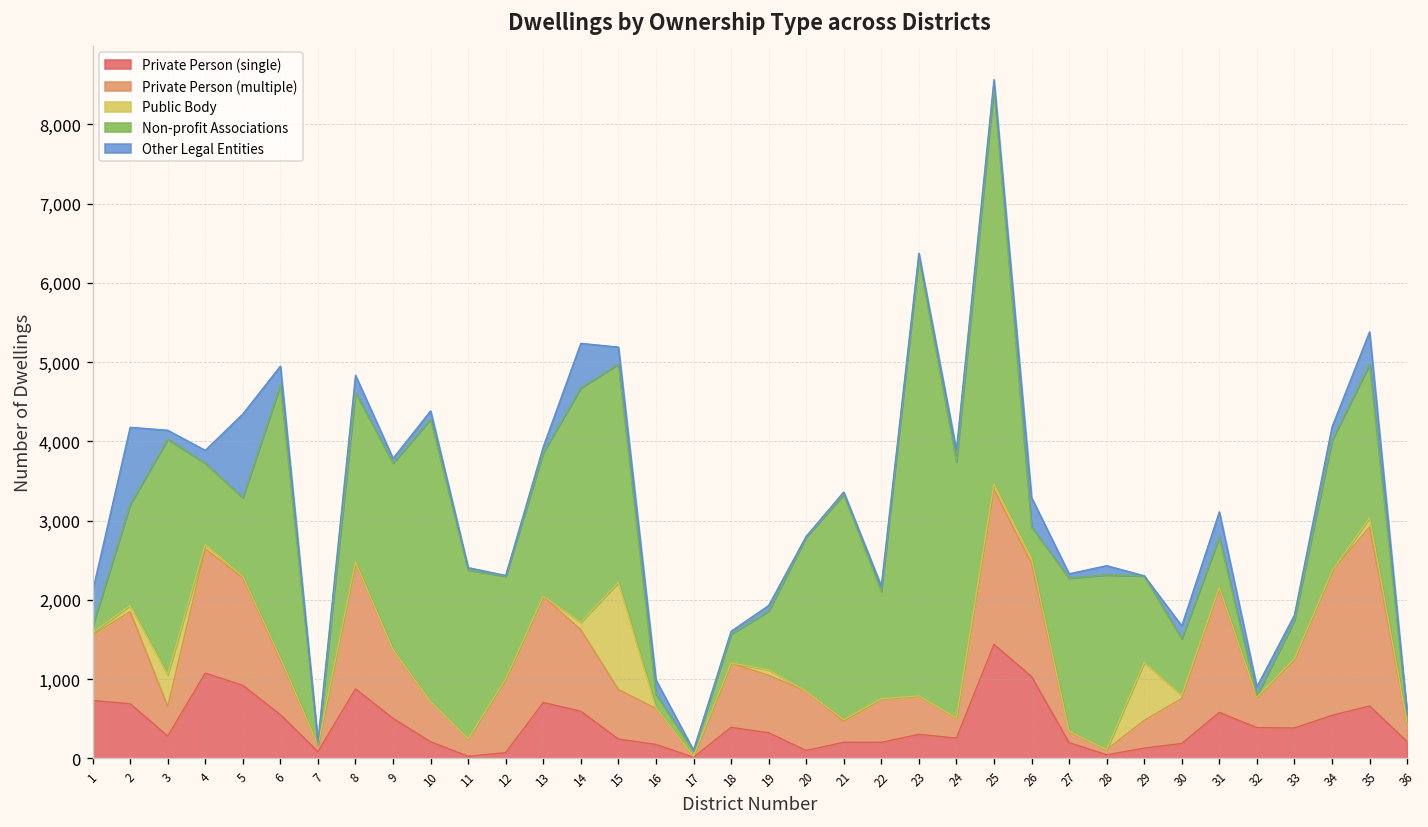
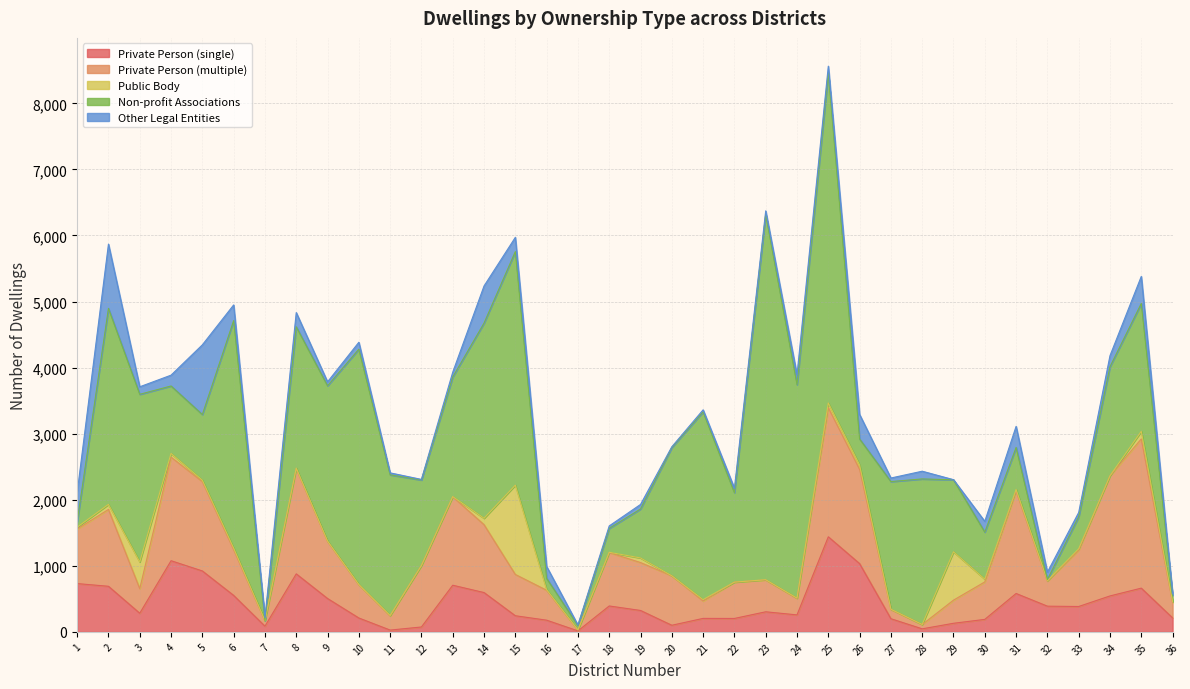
Non-profit Associations, 2: 1,300 -> 3,000
Non-profit Associations, 3: 3,000 -> 2,500
Non-profit Associations, 15: 2,800 -> 3,500
